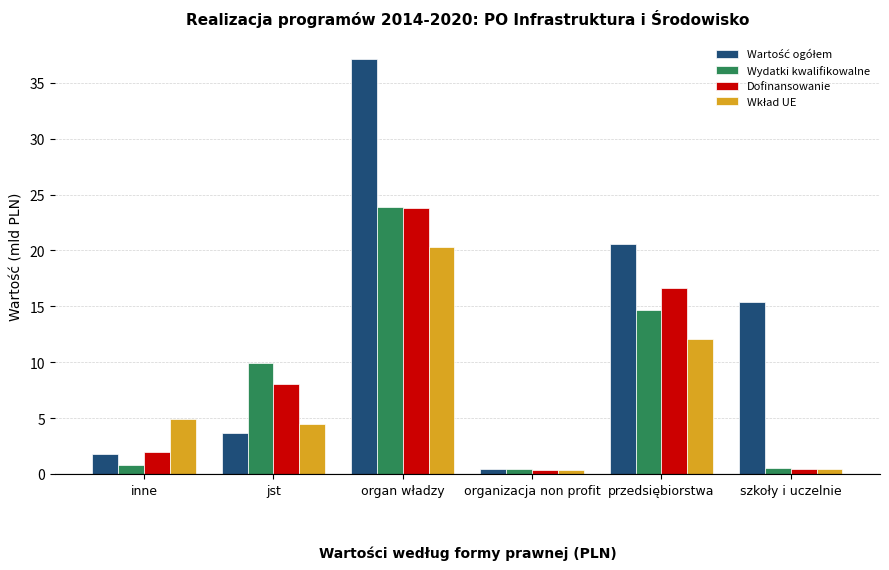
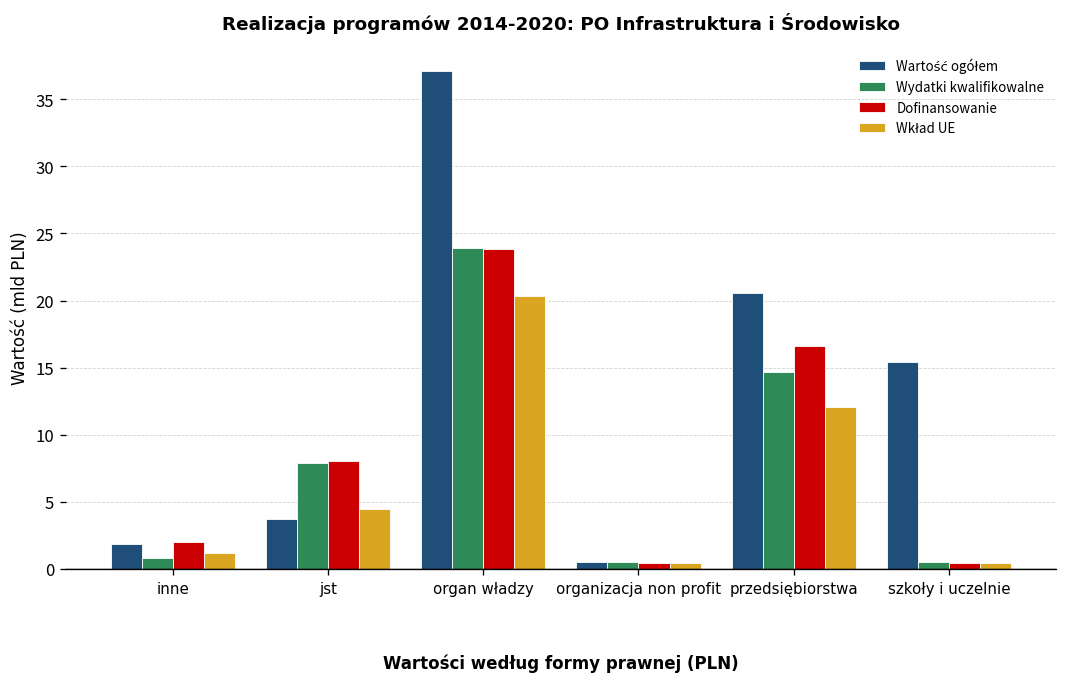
Wkład UE, inne: 5.0 -> 1.2
Wydatki kwalifikowalne, jst: 10.0 -> 7.9
